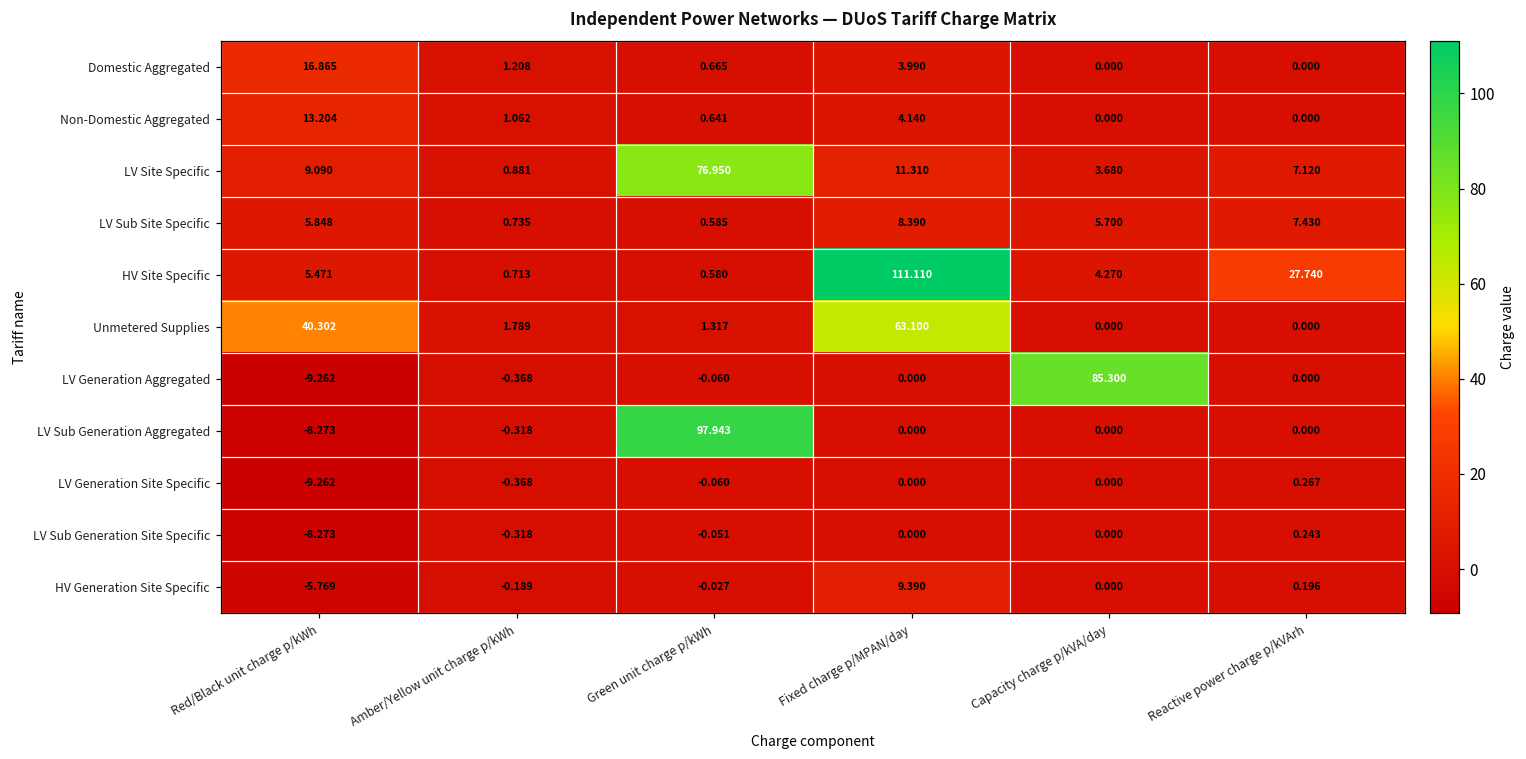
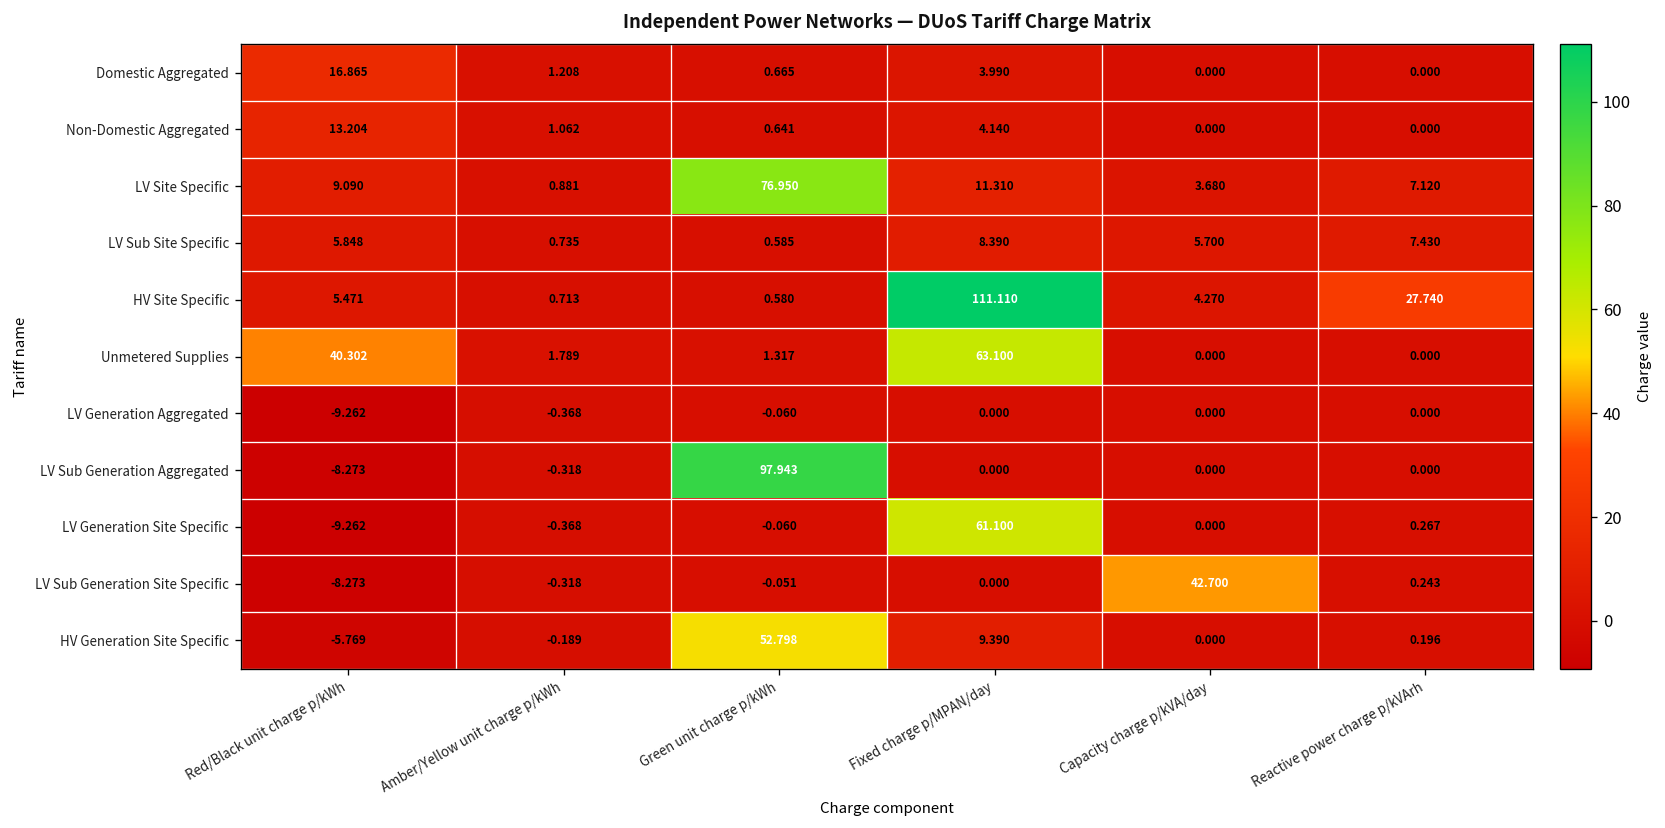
LV Generation Aggregated, Capacity charge p/kVA/day: 85.300 -> 0.000
LV Generation Site Specific, Fixed charge p/MPAN/day: 0.000 -> 61.100
LV Sub Generation Site Specific, Capacity charge p/kVA/day: 0.000 -> 42.700
HV Generation Site Specific, Green unit charge p/kWh: -0.027 -> 52.798
